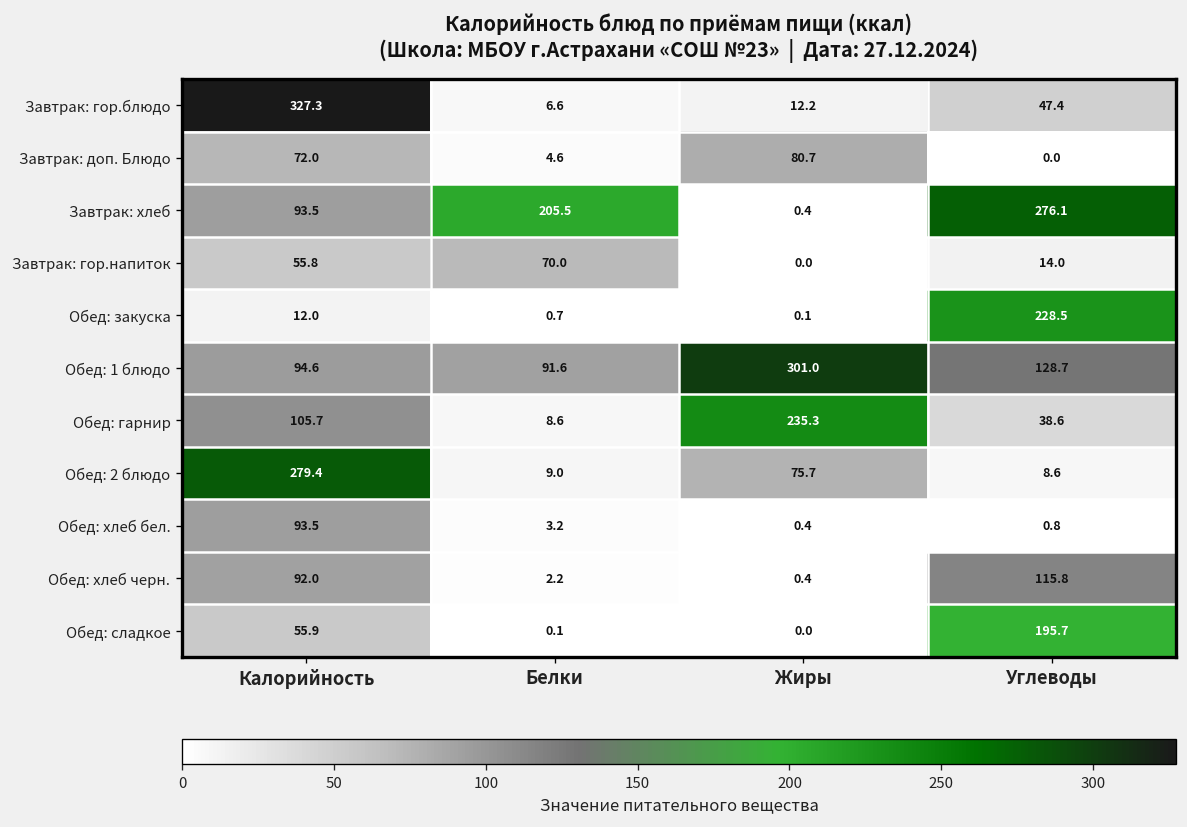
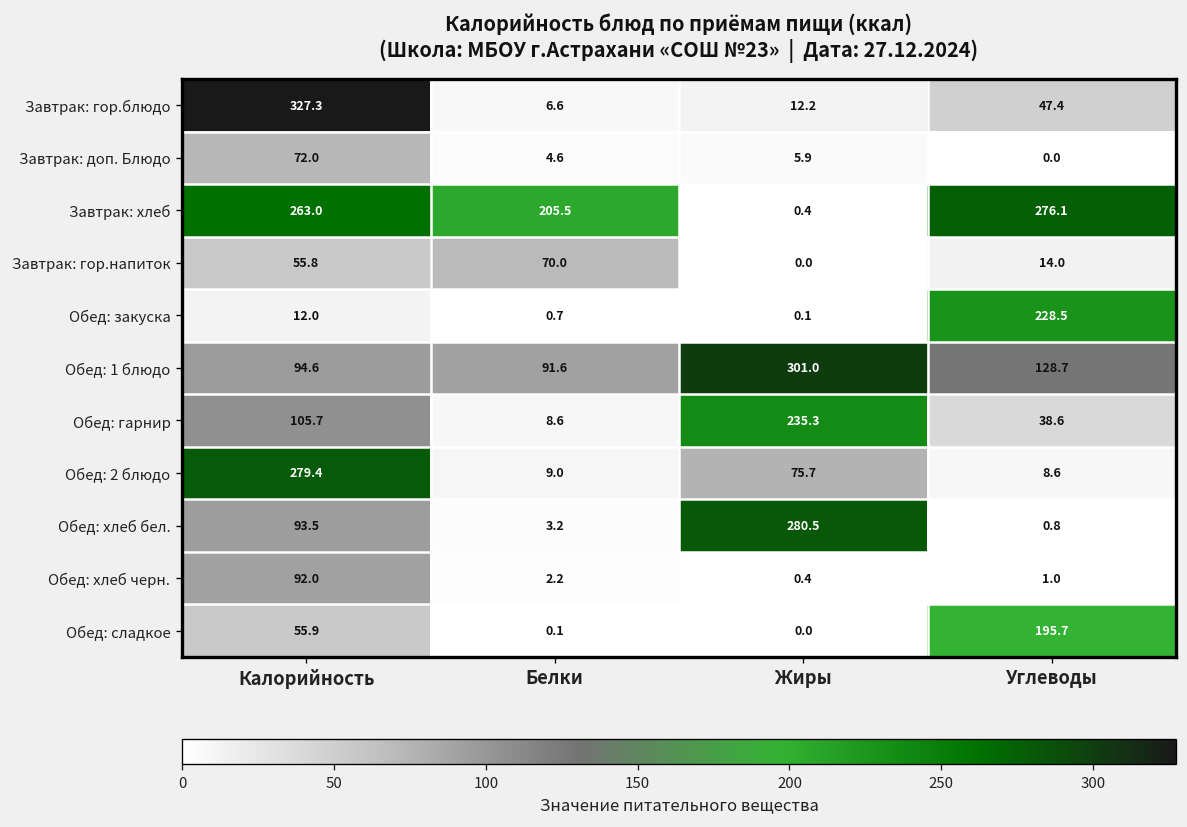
Завтрак: доп. Блюдо, Жиры: 80.7 -> 5.9
Завтрак: хлеб, Калорийность: 93.5 -> 263.0
Обед: хлеб бел., Жиры: 0.4 -> 280.5
Обед: хлеб черн., Углеводы: 115.8 -> 1.0
